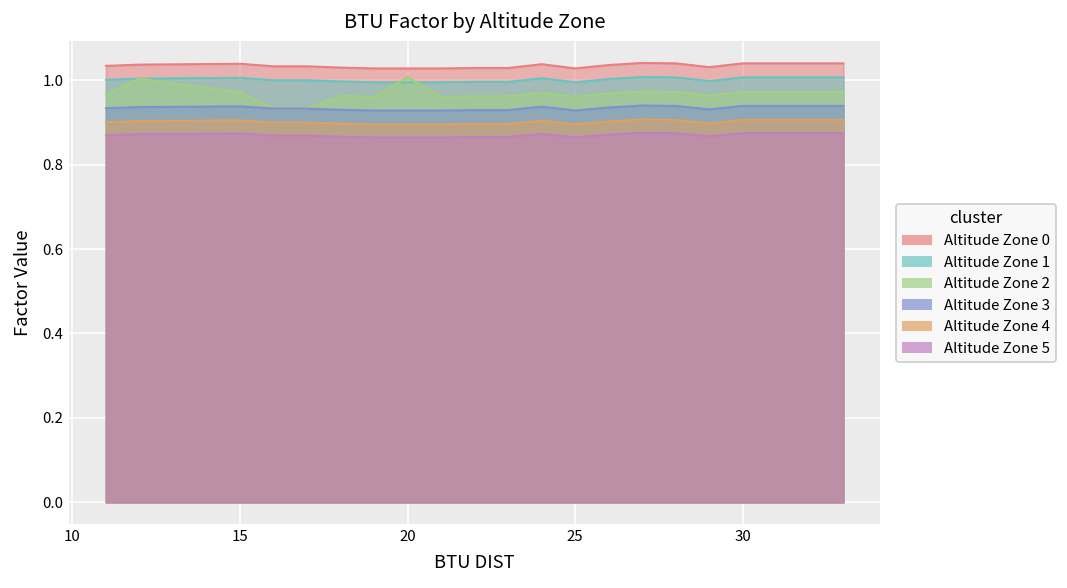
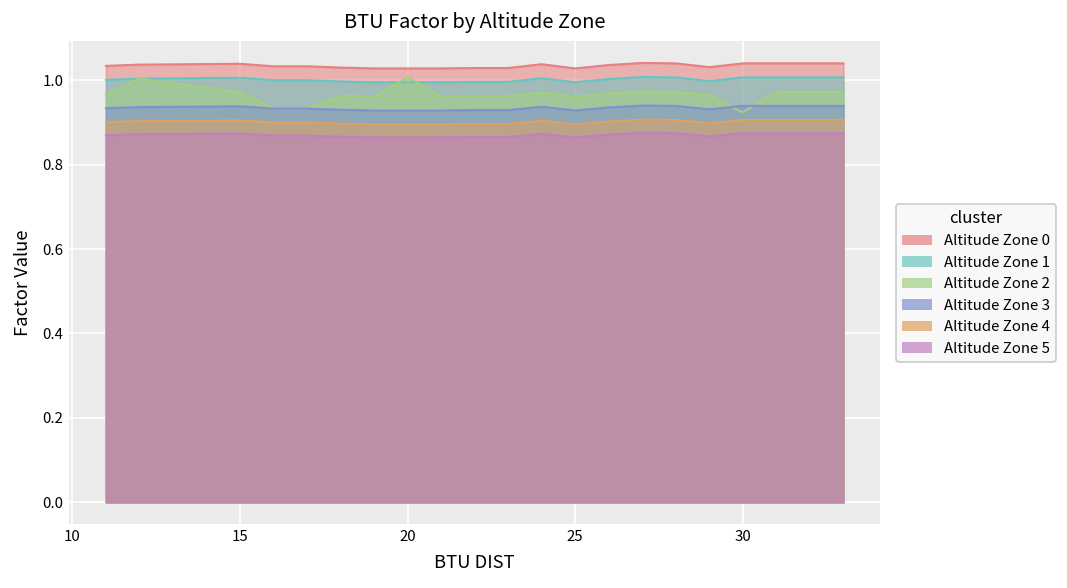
Altitude Zone 2, 30: 0.97 -> 0.92
